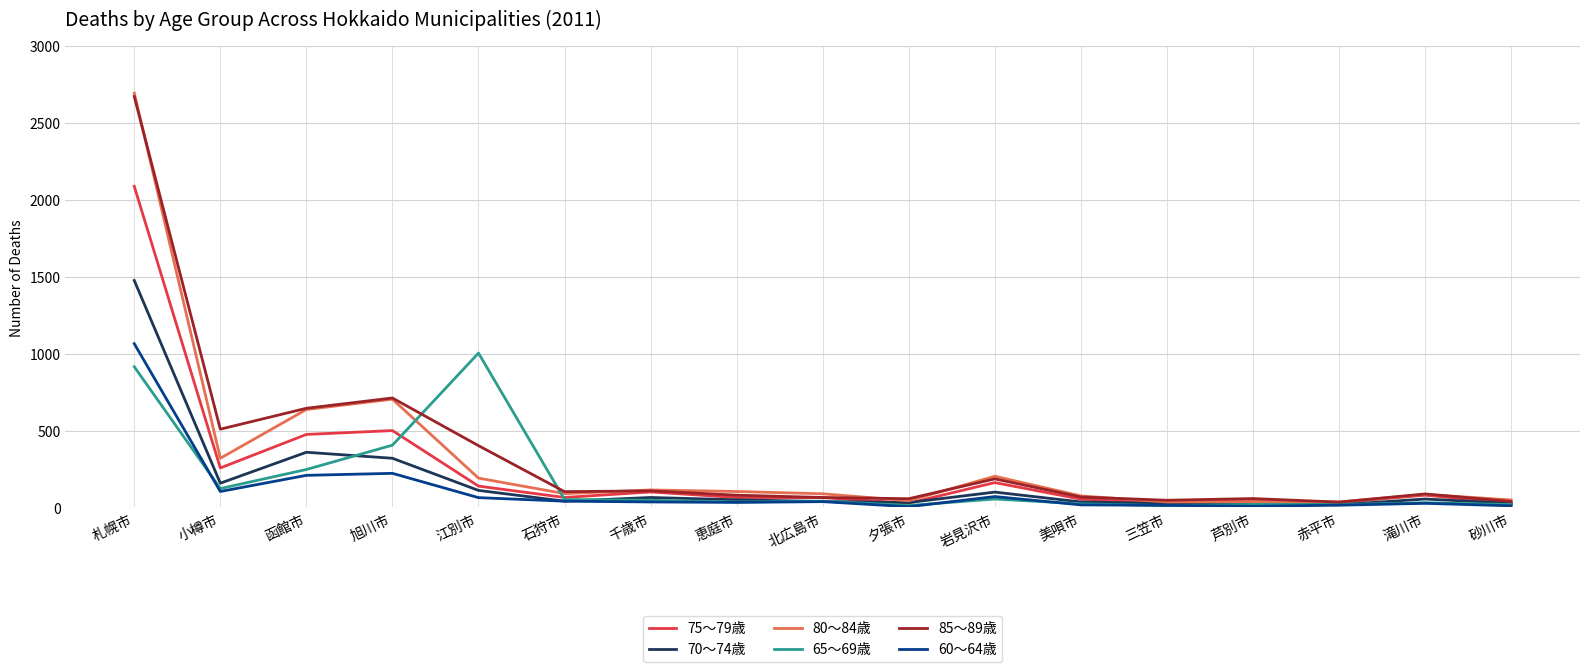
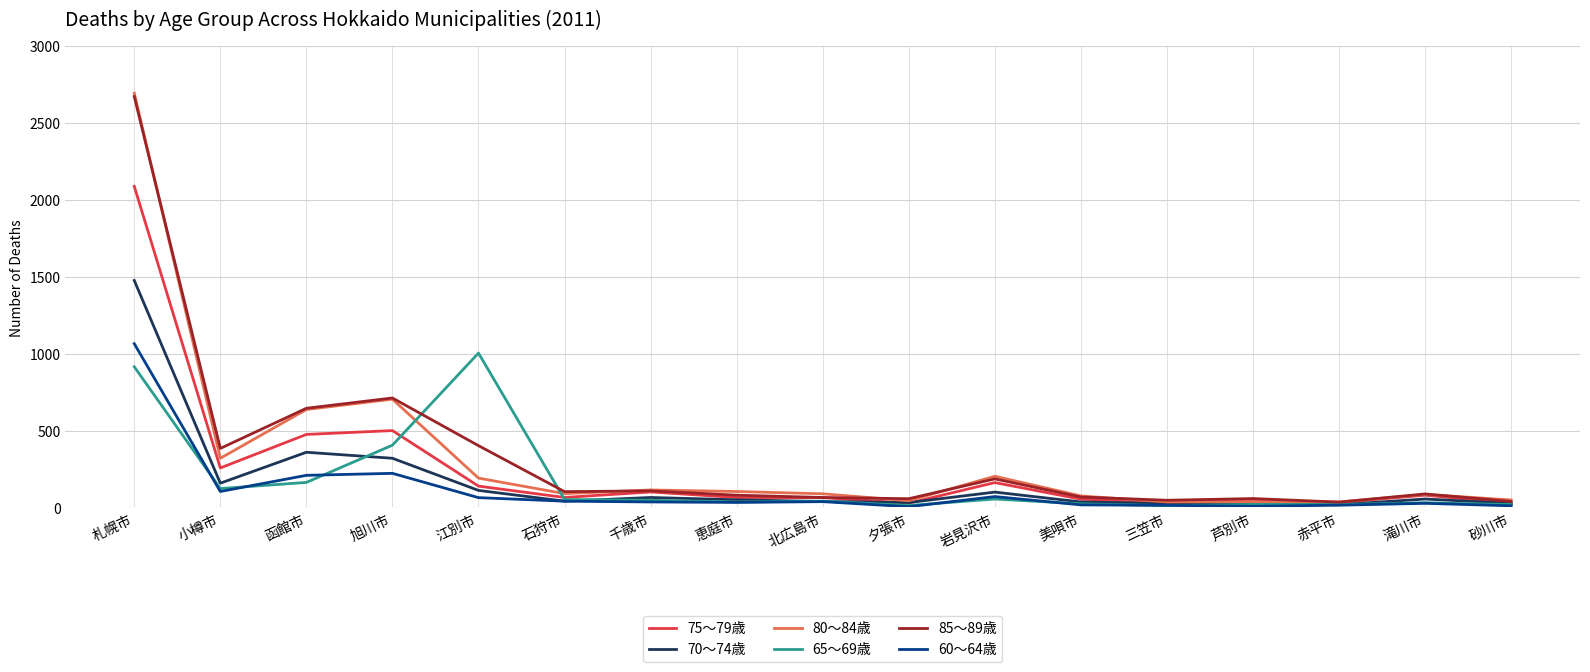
85～89歳, 小樽市: 510 -> 380
65～69歳, 函館市: 250 -> 160
